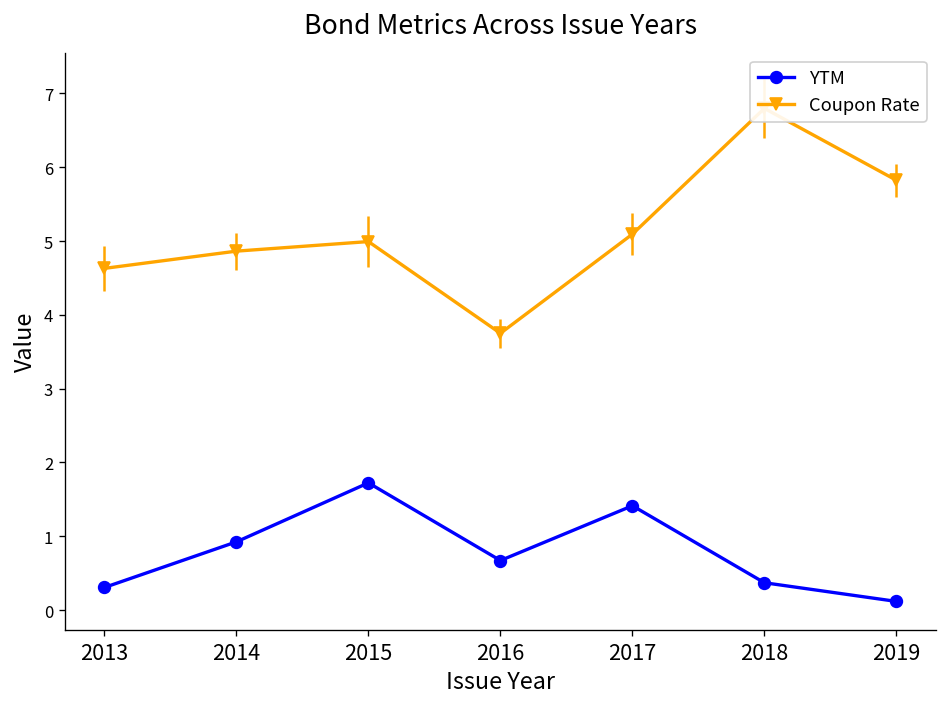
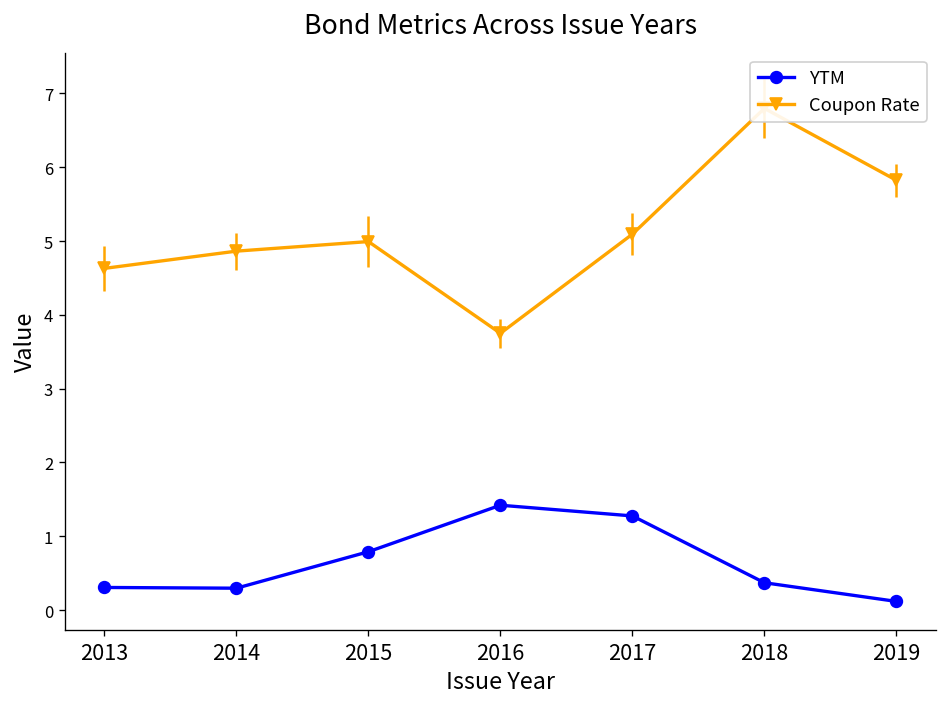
YTM, 2014: 0.9 -> 0.3
YTM, 2015: 1.7 -> 0.8
YTM, 2016: 0.7 -> 1.4
YTM, 2017: 1.4 -> 1.3
